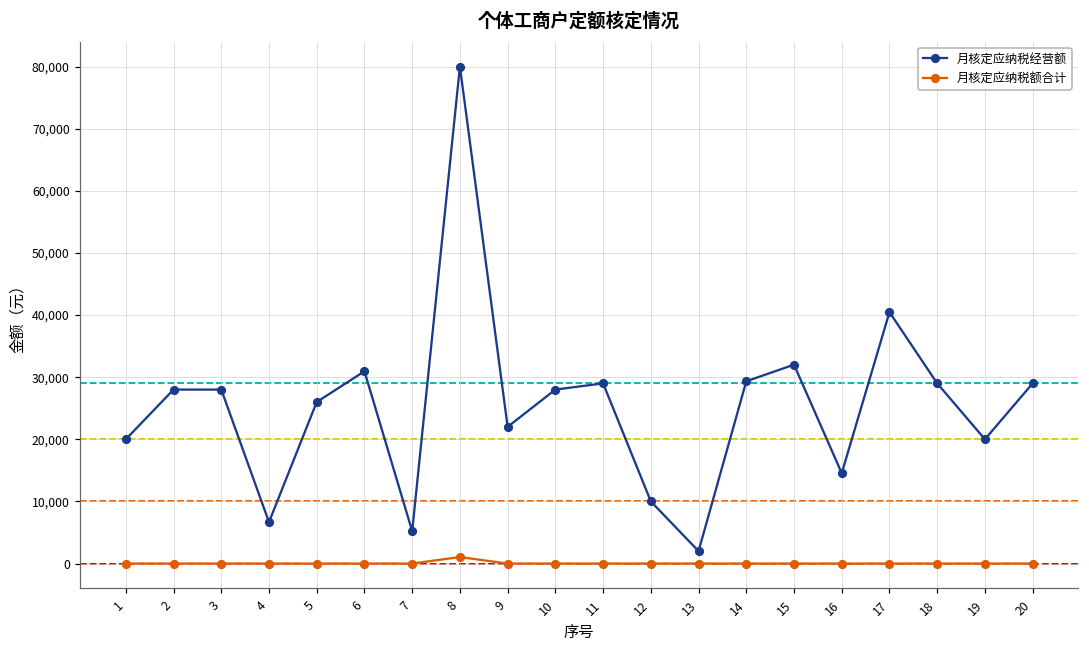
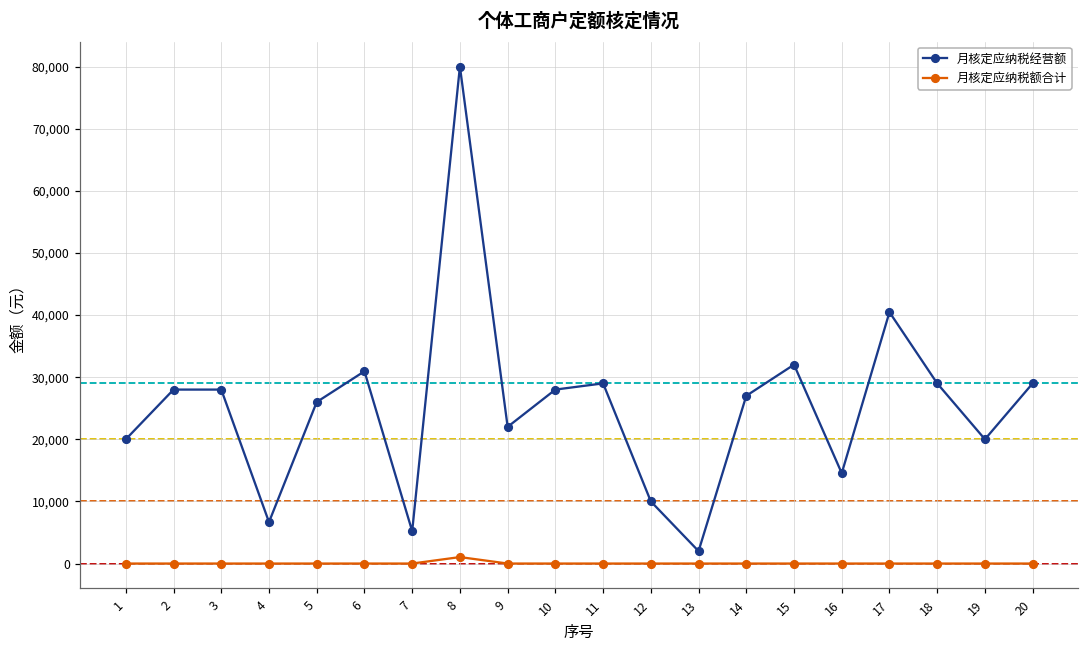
月核定应纳税经营额, 14: 29,000 -> 27,000
